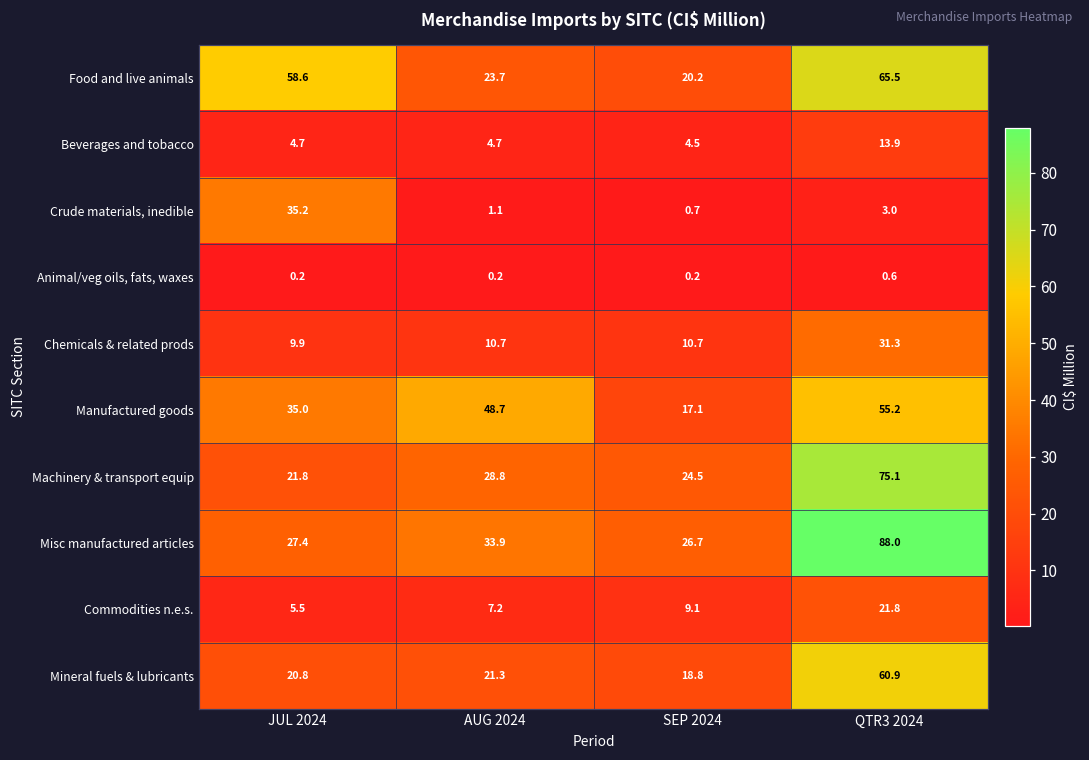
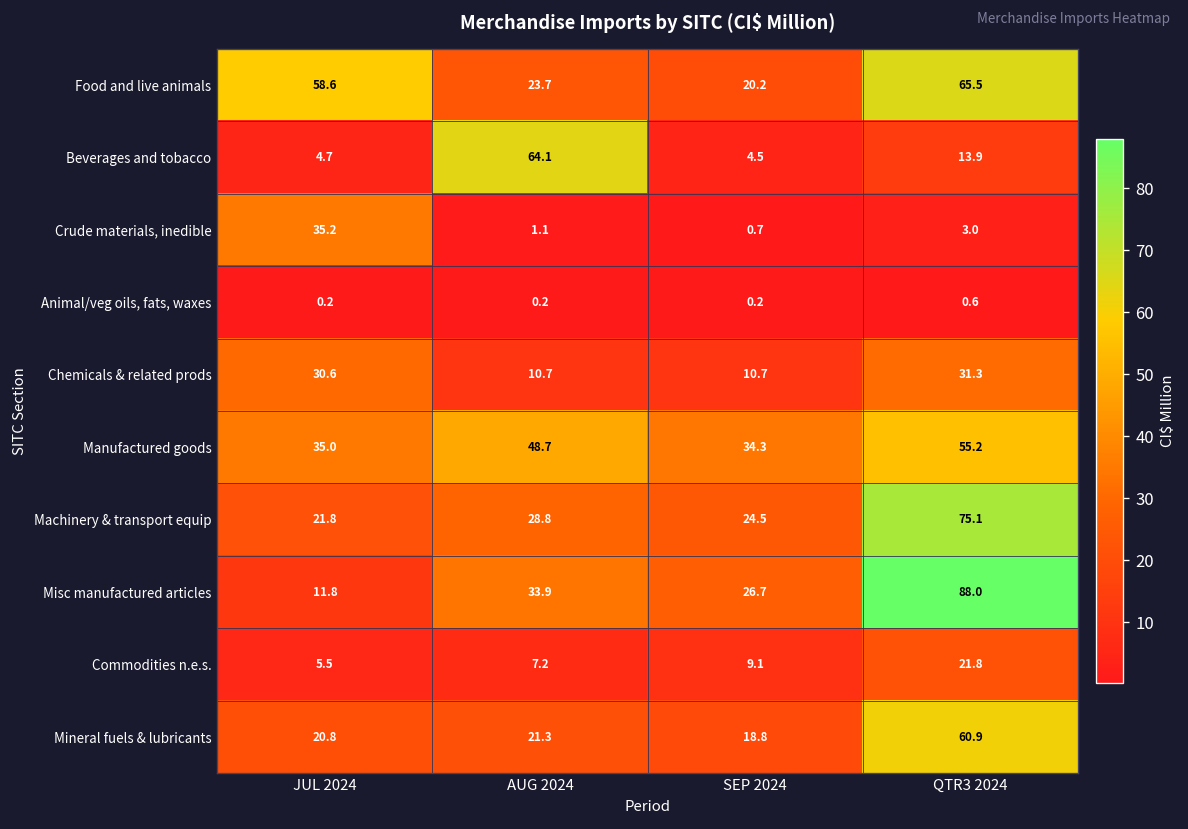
Beverages and tobacco, AUG 2024: 4.7 -> 64.1
Chemicals & related prods, JUL 2024: 9.9 -> 30.6
Manufactured goods, SEP 2024: 17.1 -> 34.3
Misc manufactured articles, JUL 2024: 27.4 -> 11.8
